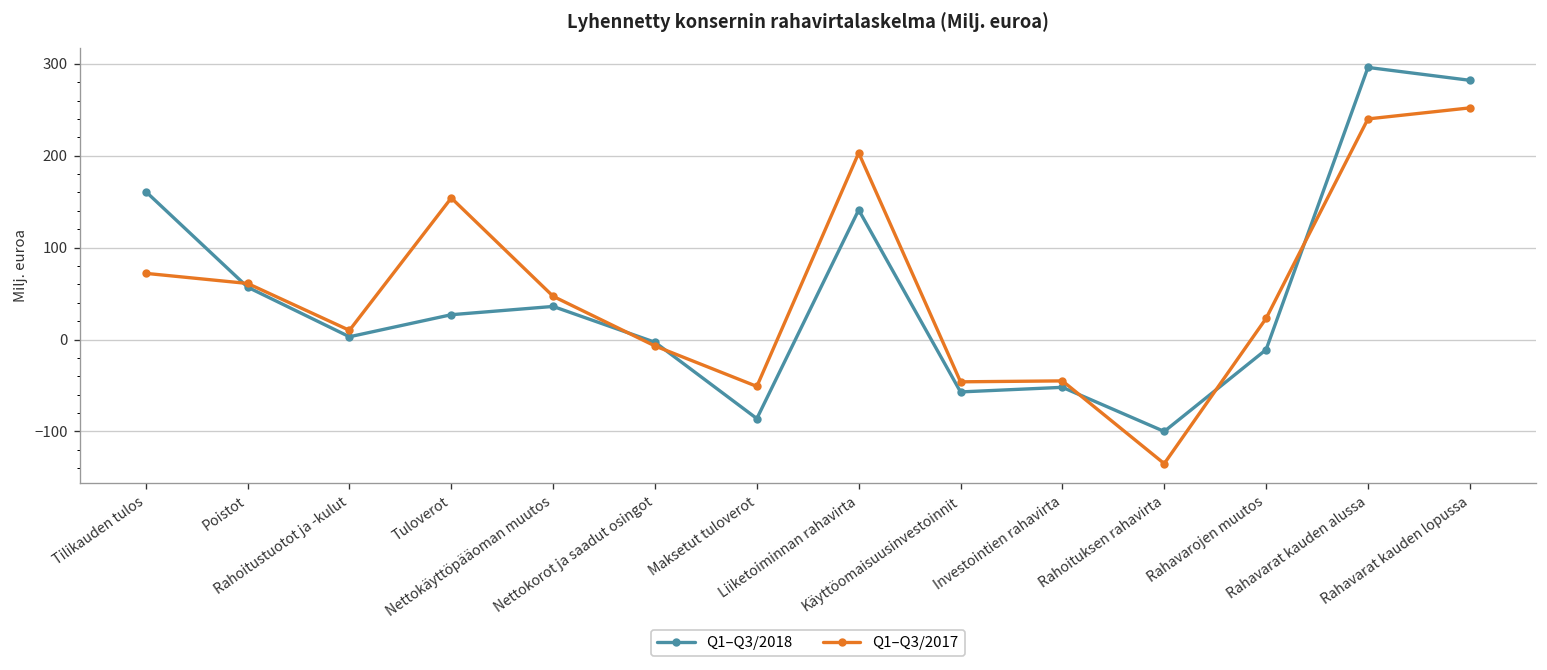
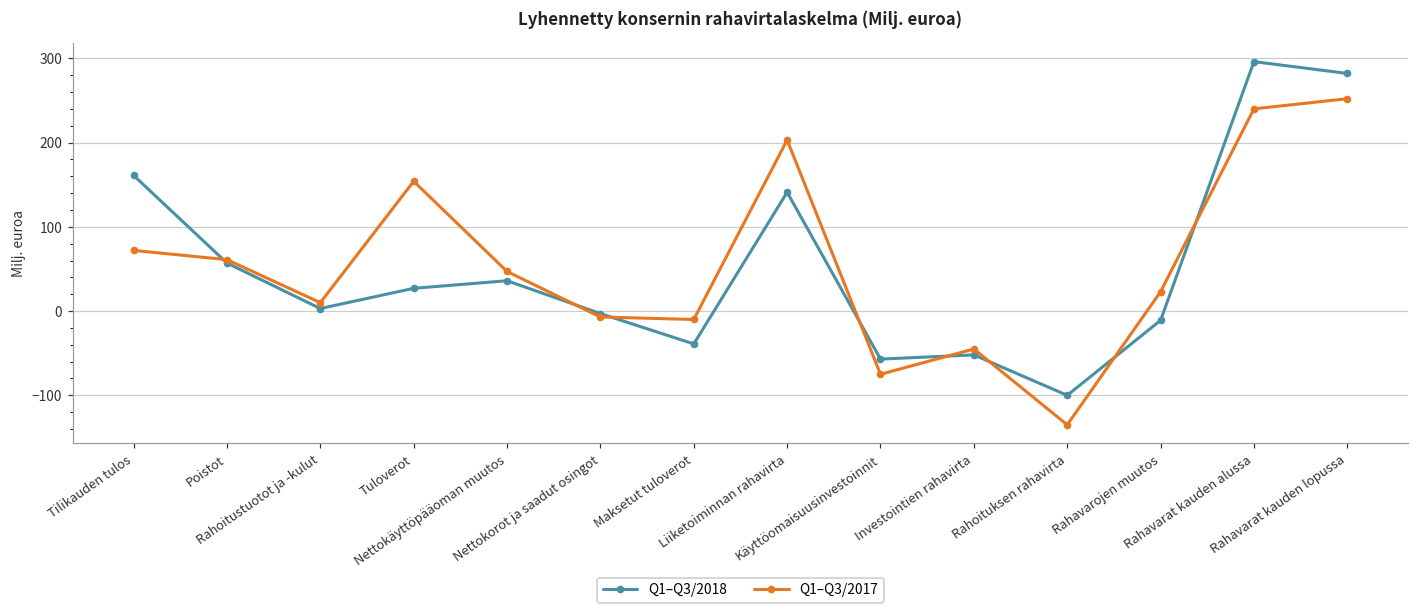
Q1–Q3/2018, Maksetut tuloverot: -90 -> -40
Q1–Q3/2017, Maksetut tuloverot: -50 -> -10
Q1–Q3/2017, Käyttöomaisuusinvestoinnit: -50 -> -80
